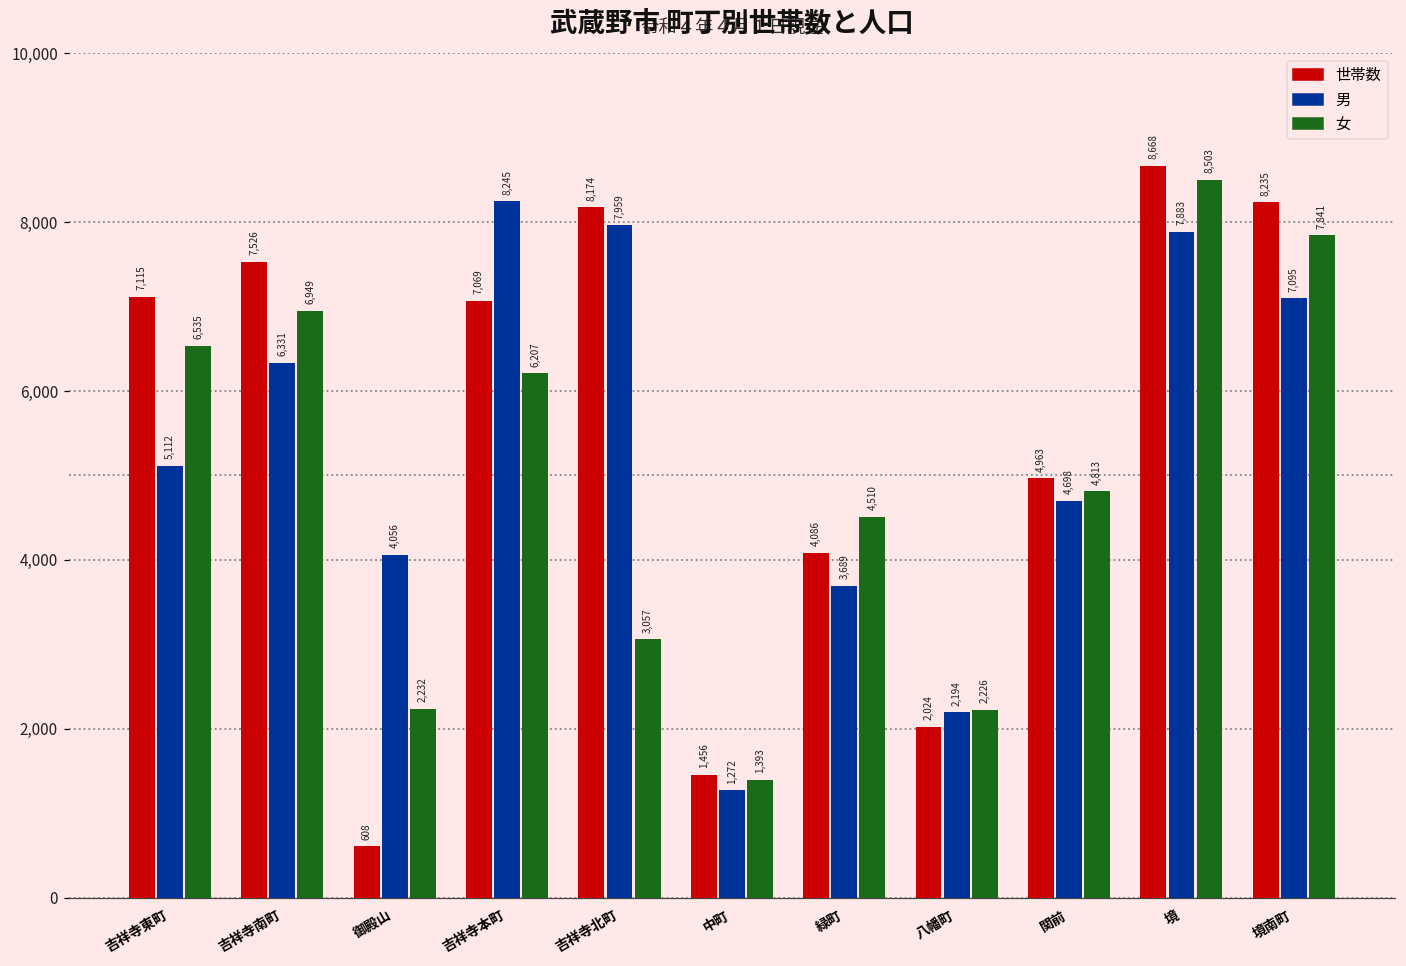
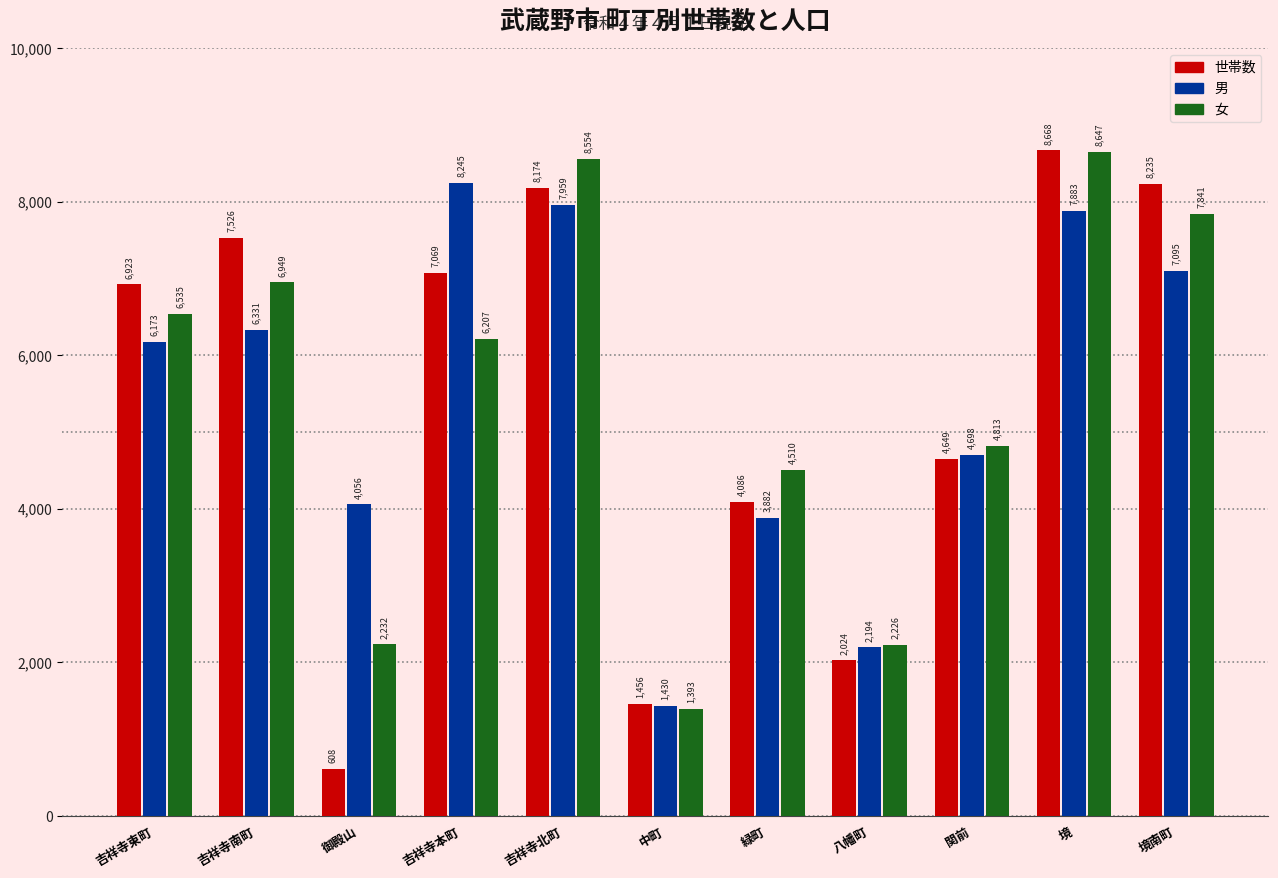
世帯数, 吉祥寺東町: 7,115 -> 6,923
男, 吉祥寺東町: 5,112 -> 6,173
女, 吉祥寺北町: 3,057 -> 8,554
男, 中町: 1,272 -> 1,430
男, 緑町: 3,689 -> 3,882
世帯数, 関前: 4,963 -> 4,649
女, 境: 8,503 -> 8,647
